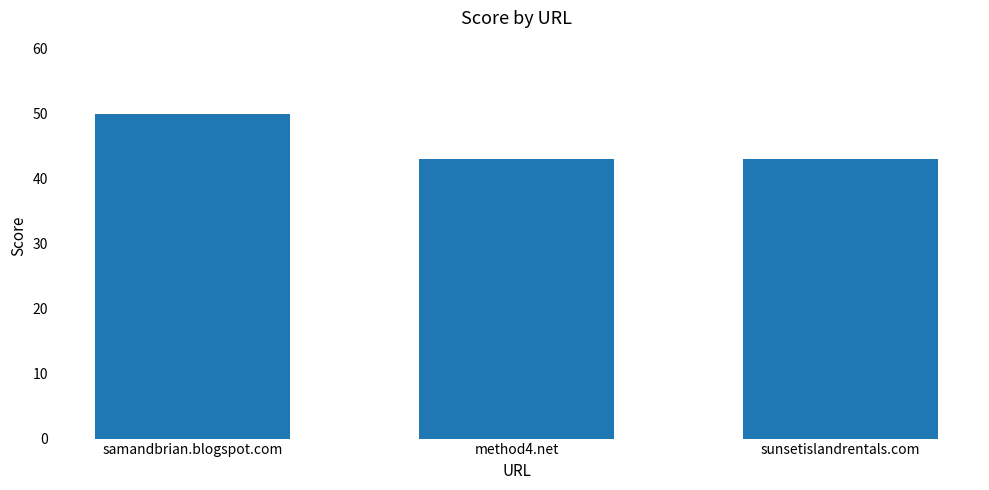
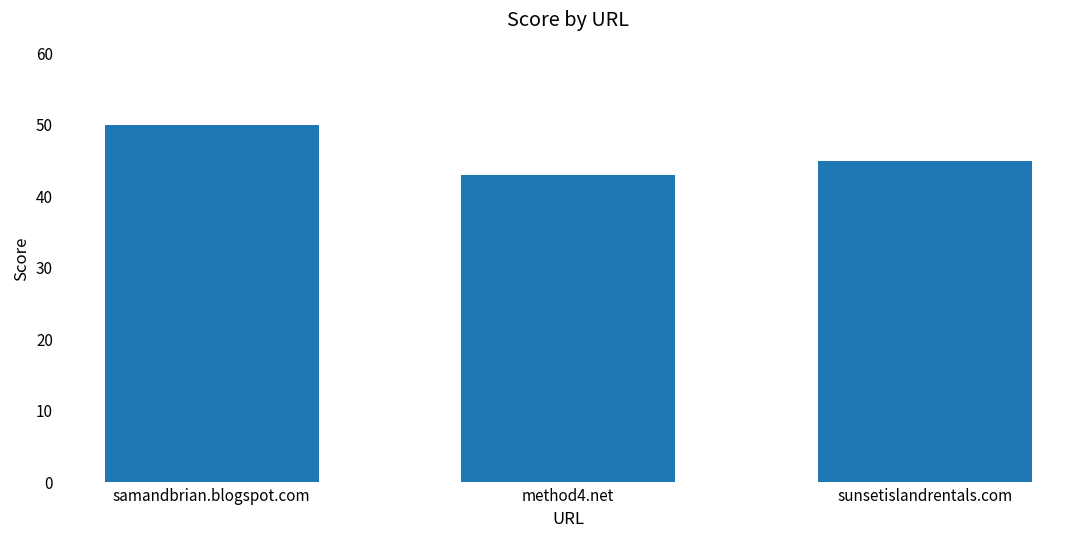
sunsetislandrentals.com: 43 -> 45
